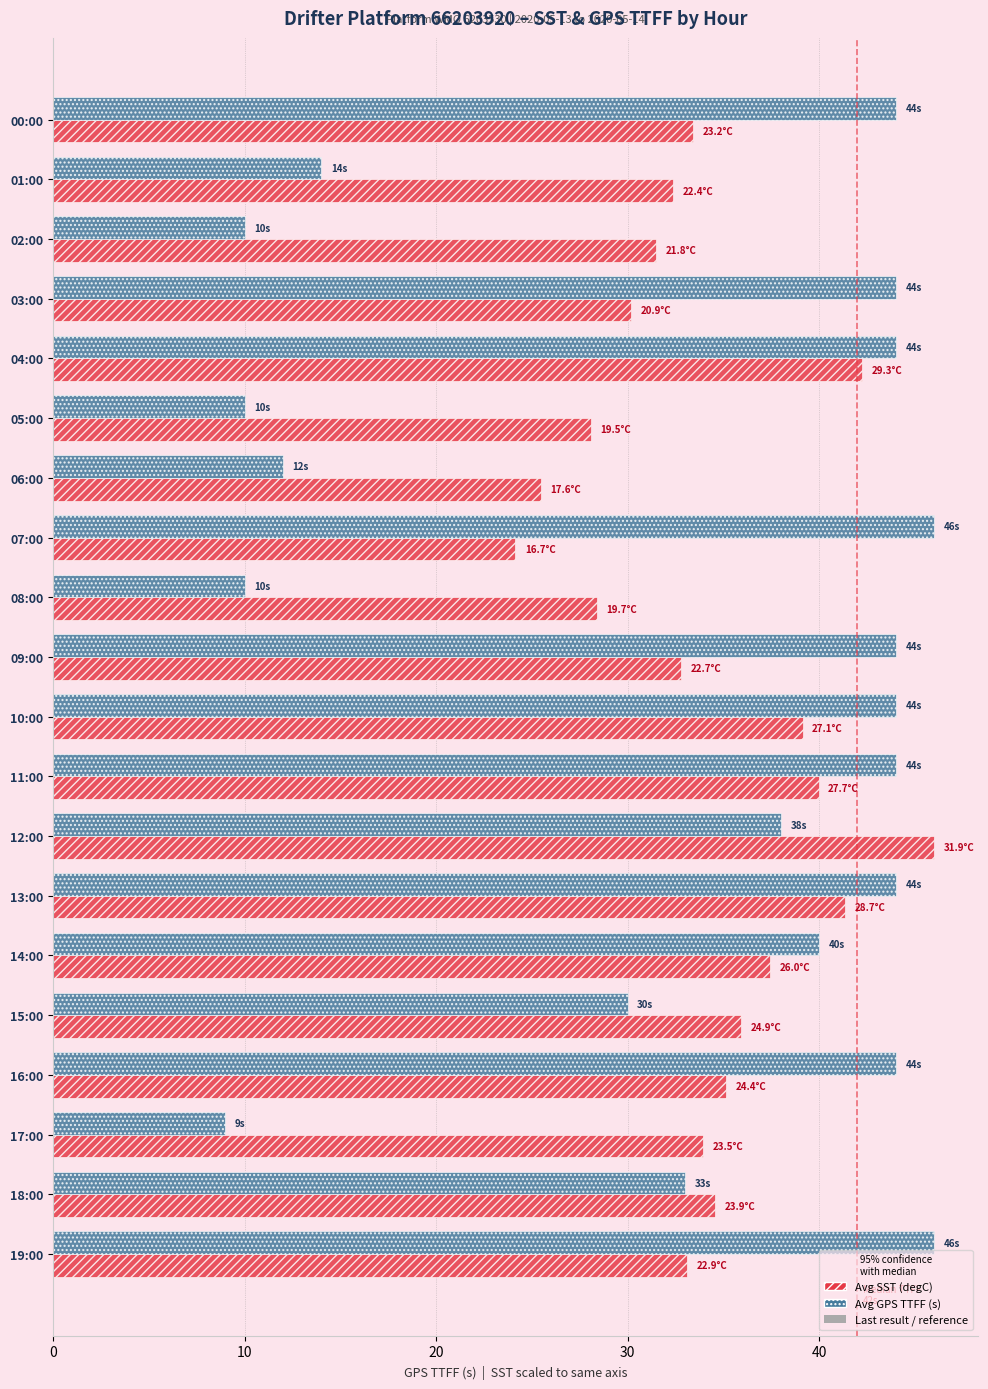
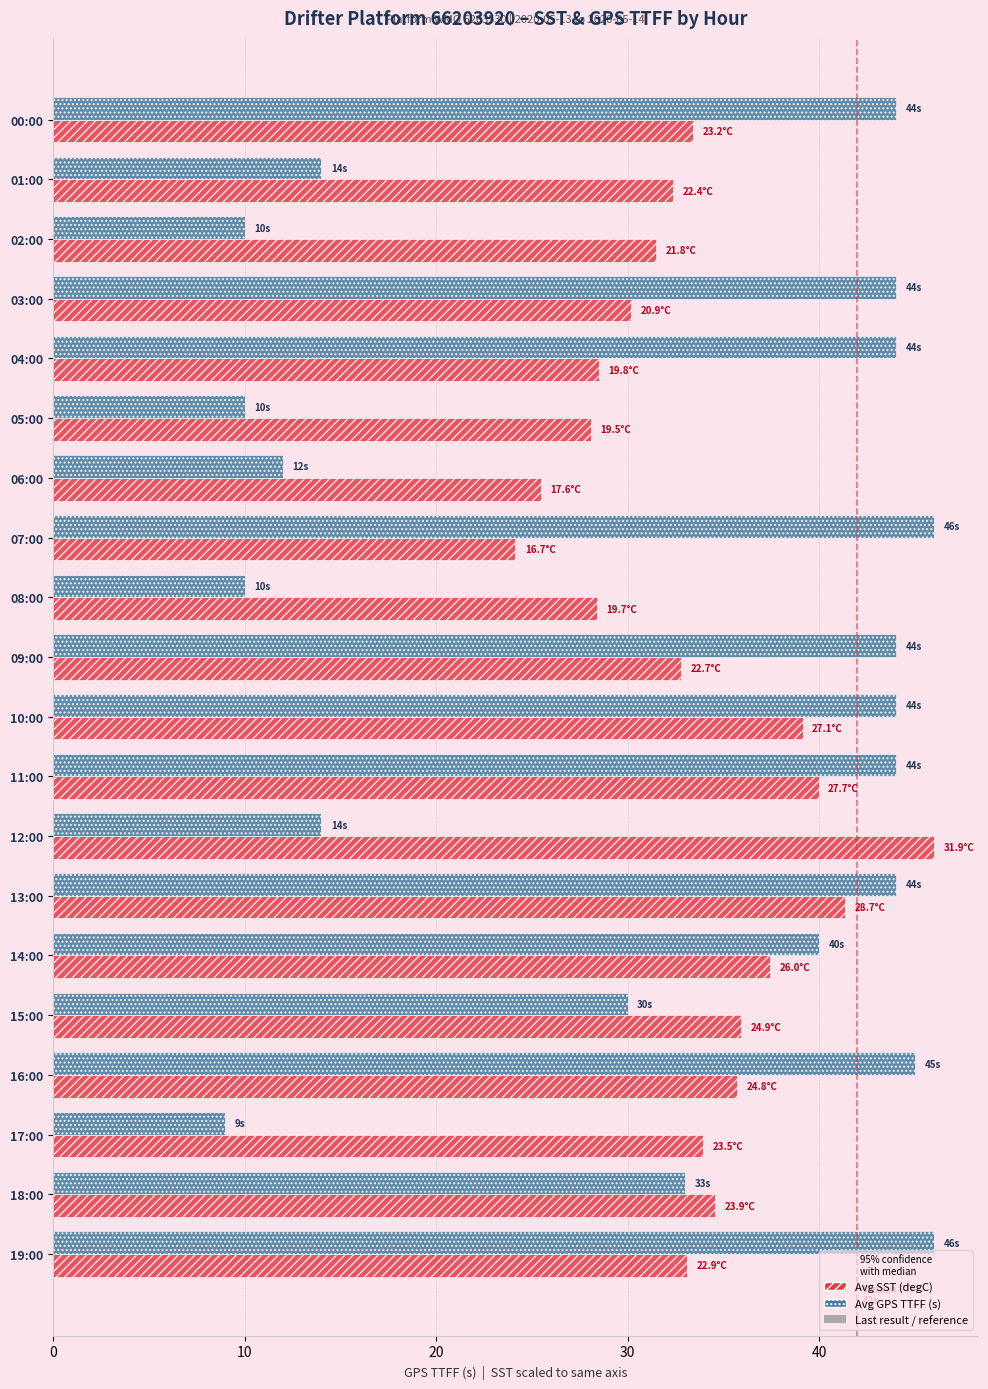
Avg SST (degC), 04:00: 29.3°C -> 19.8°C
Avg GPS TTFF (s), 12:00: 38s -> 14s
Avg GPS TTFF (s), 16:00: 44s -> 45s
Avg SST (degC), 16:00: 24.4°C -> 24.8°C
